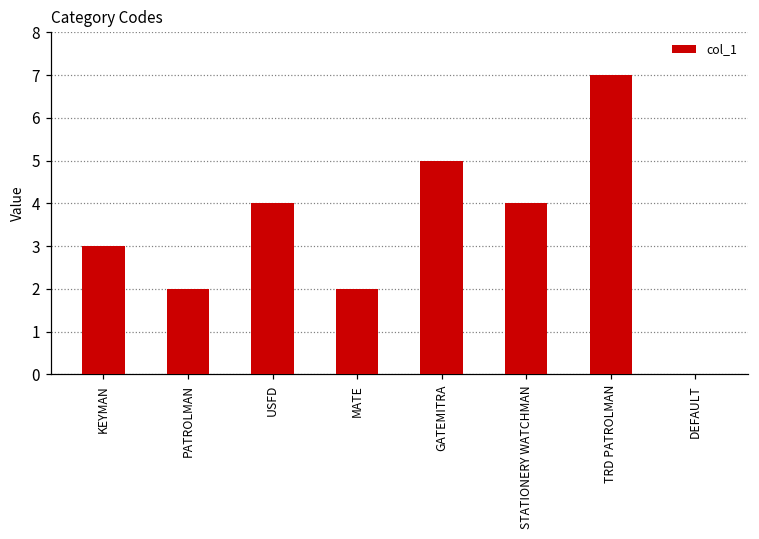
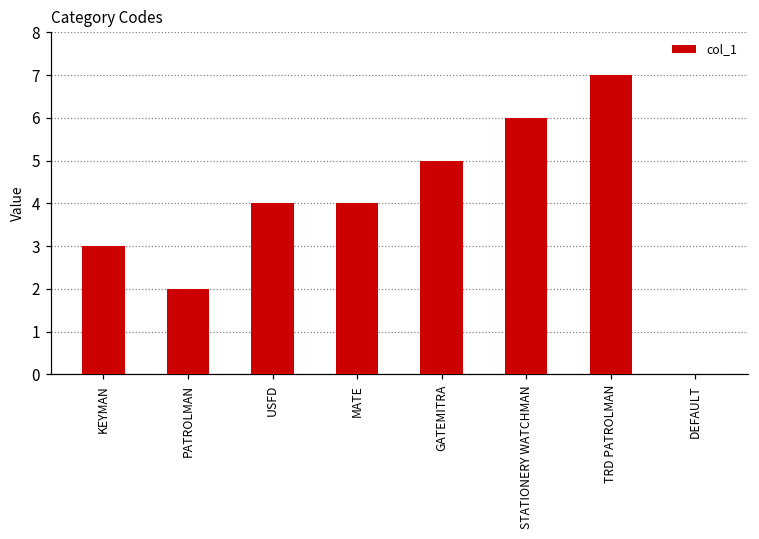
MATE: 2 -> 4
STATIONERY WATCHMAN: 4 -> 6
